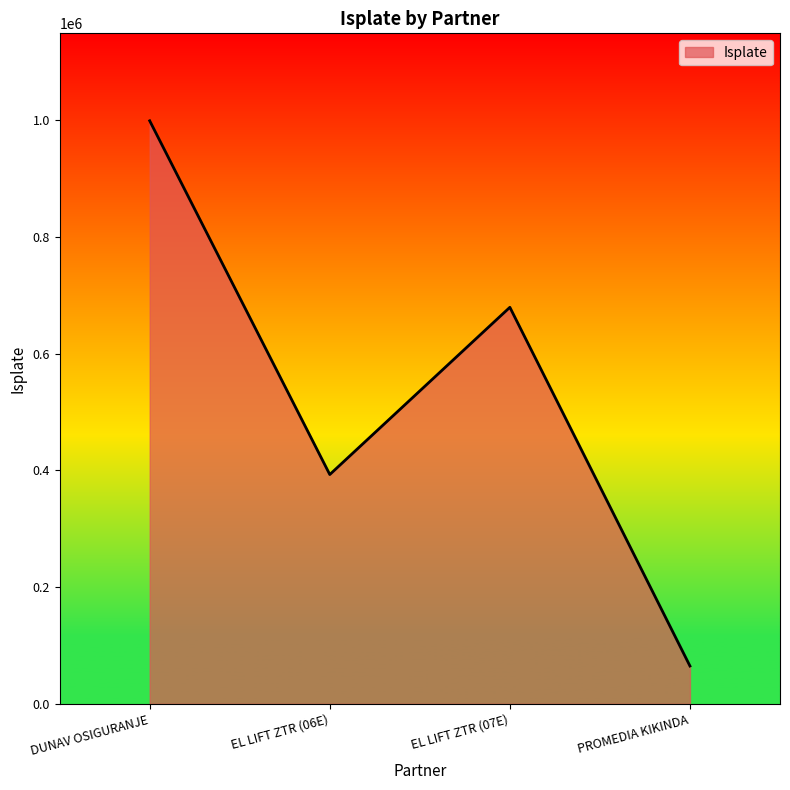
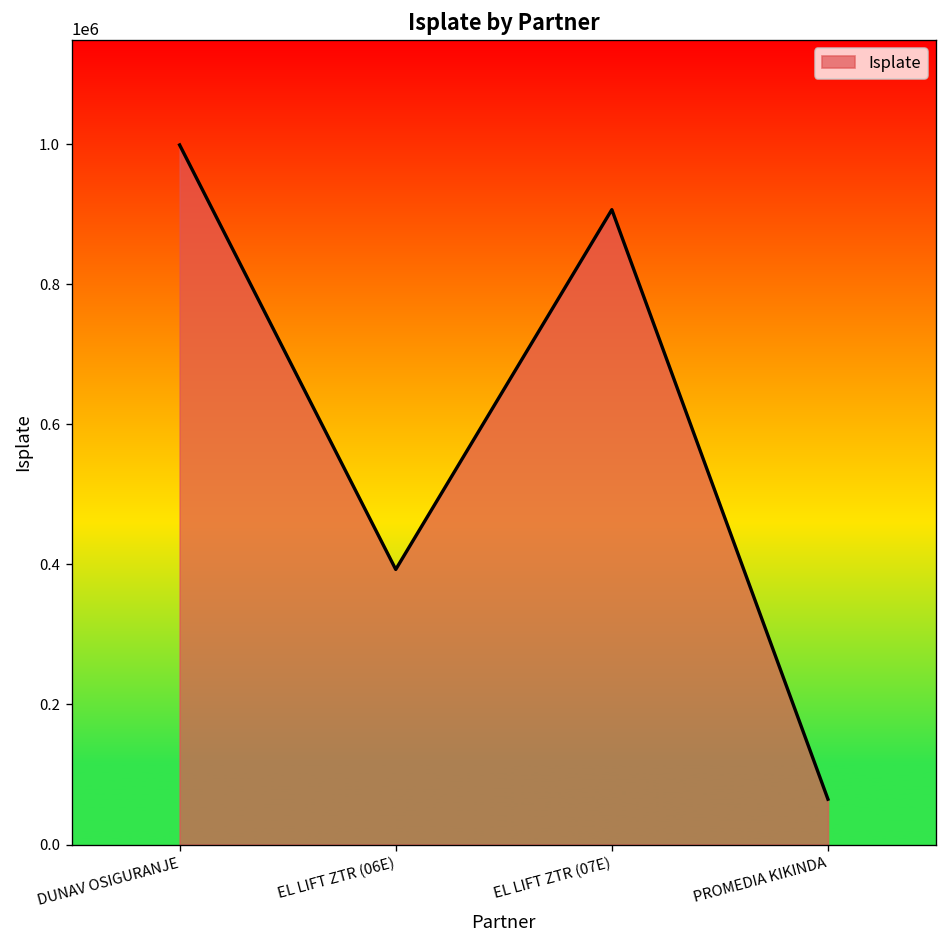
EL LIFT ZTR (07E): 680000 -> 910000
